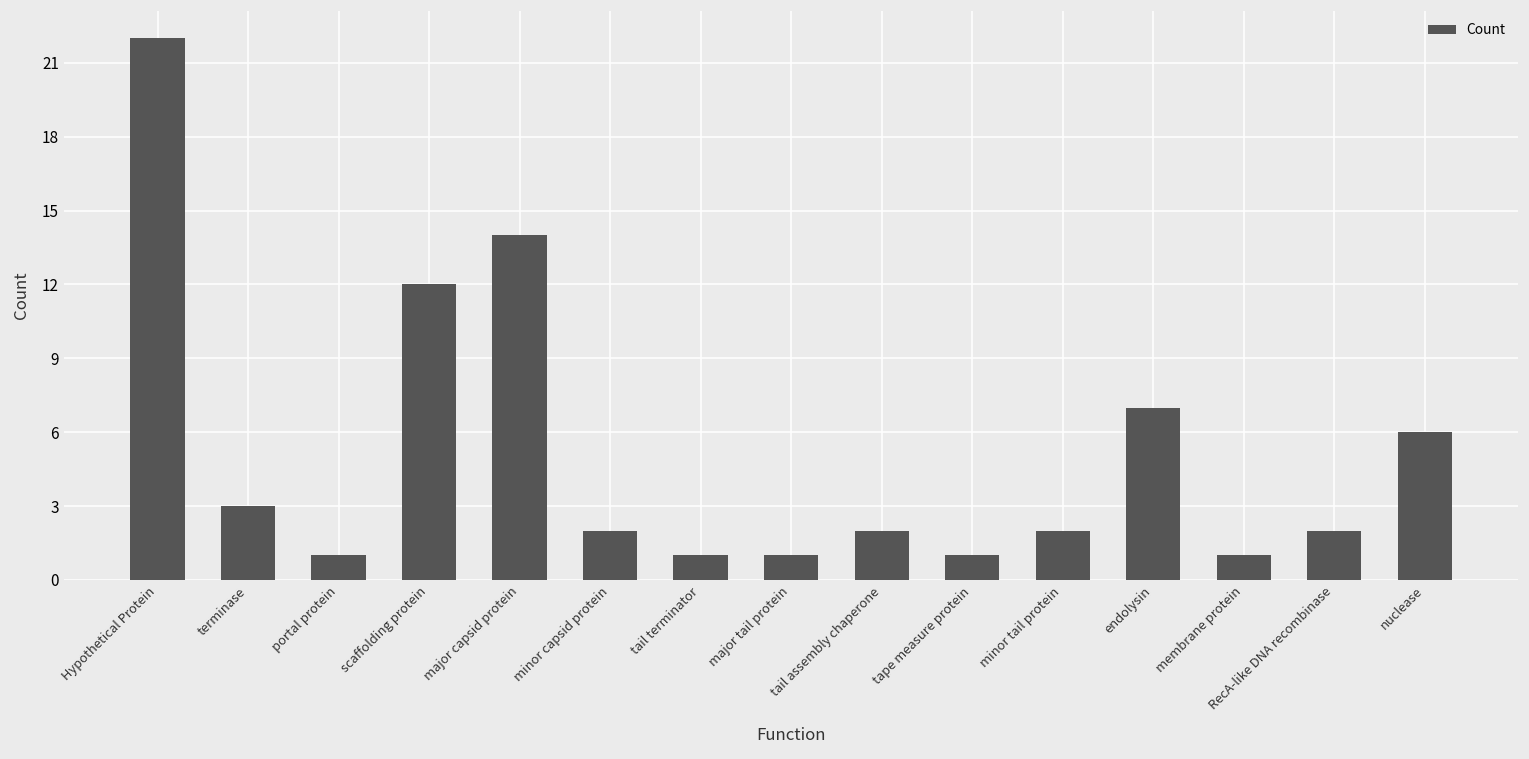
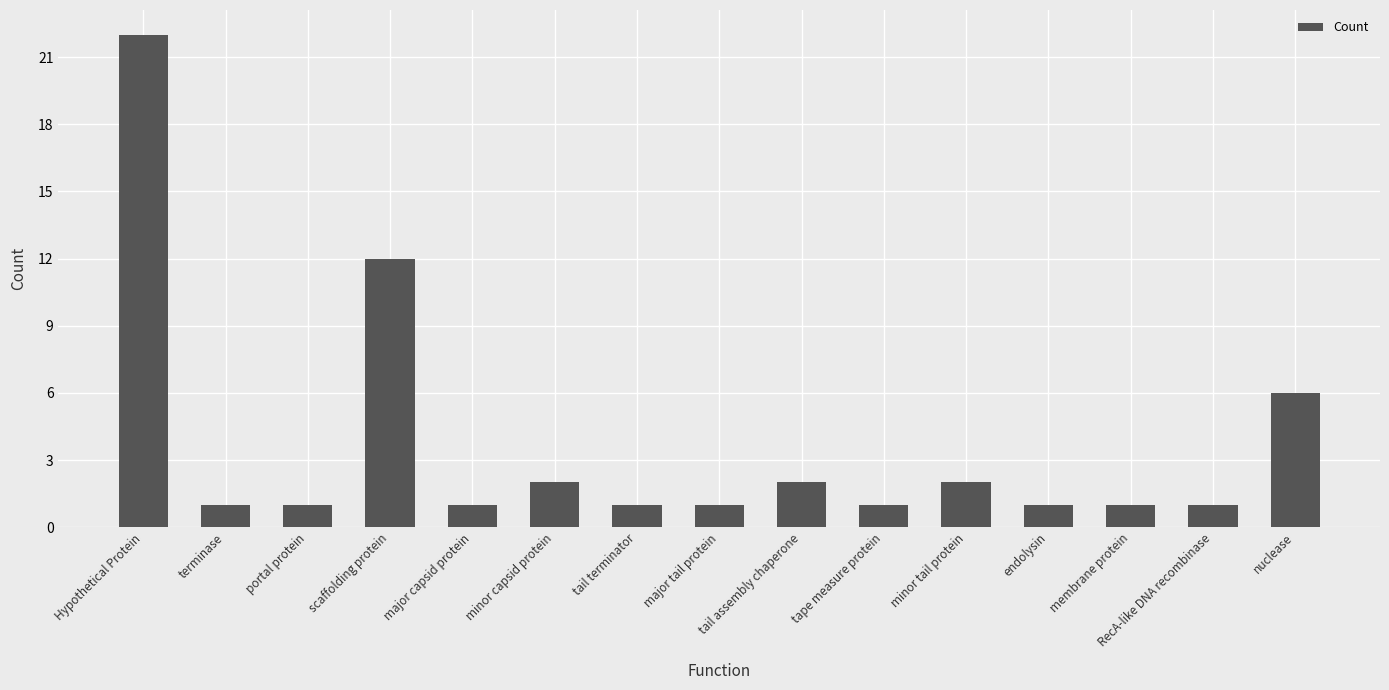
terminase: 3 -> 1
major capsid protein: 14 -> 1
endolysin: 7 -> 1
RecA-like DNA recombinase: 2 -> 1
